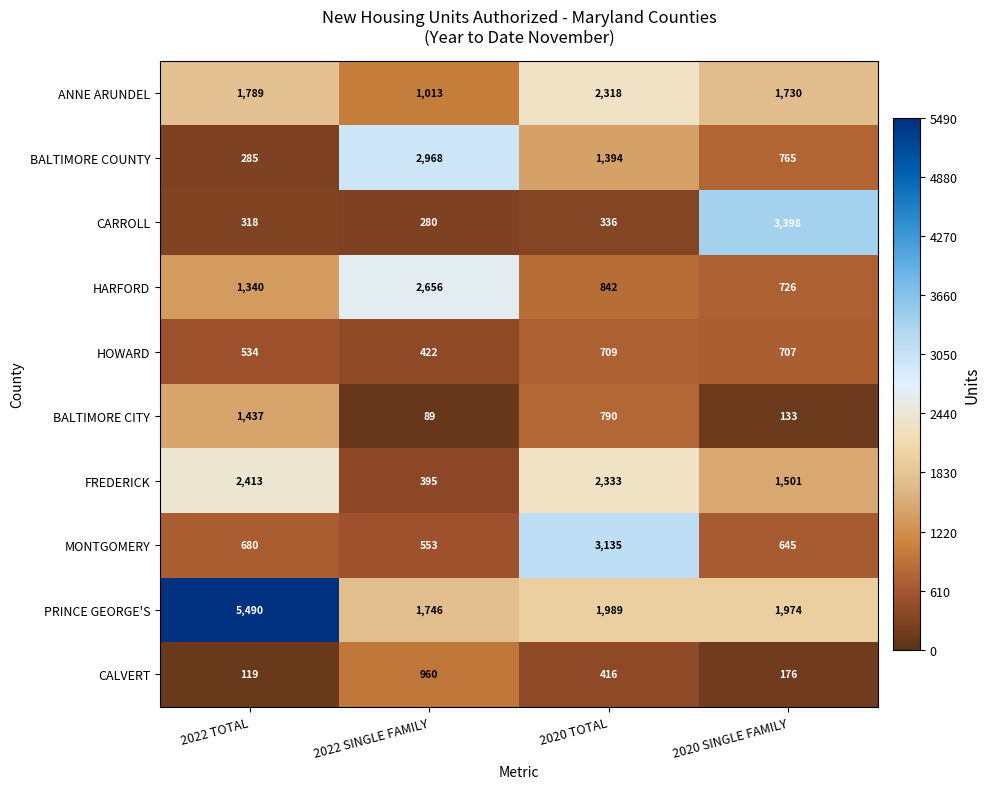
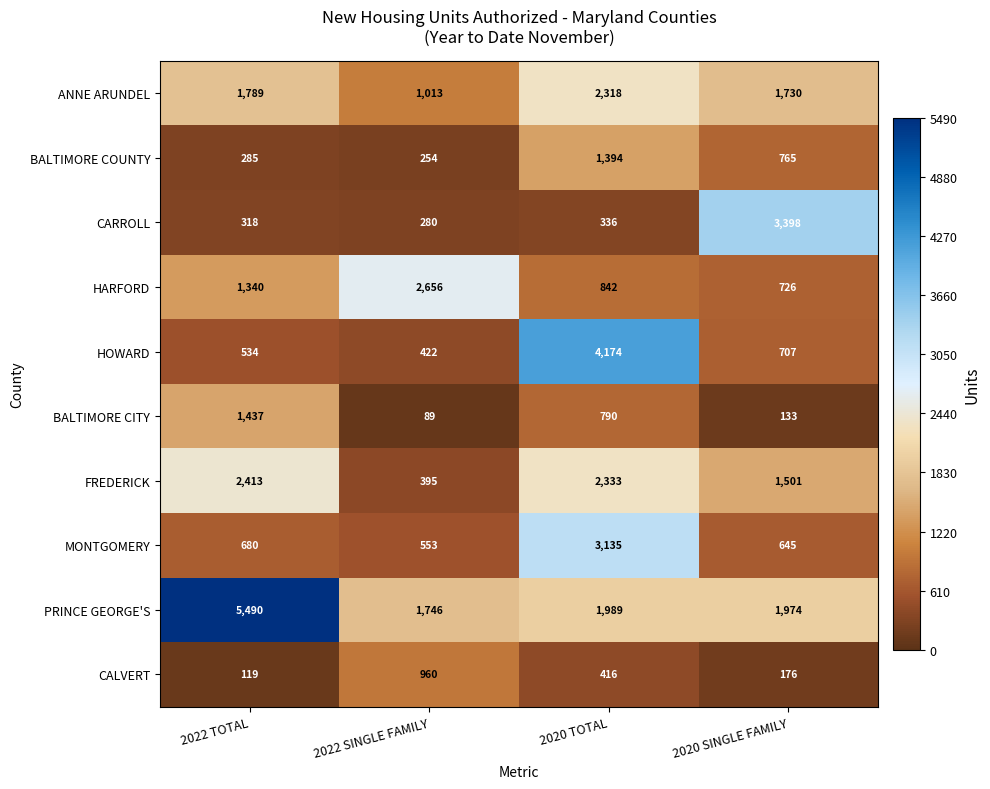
BALTIMORE COUNTY, 2022 SINGLE FAMILY: 2,968 -> 254
HOWARD, 2020 TOTAL: 709 -> 4,174
